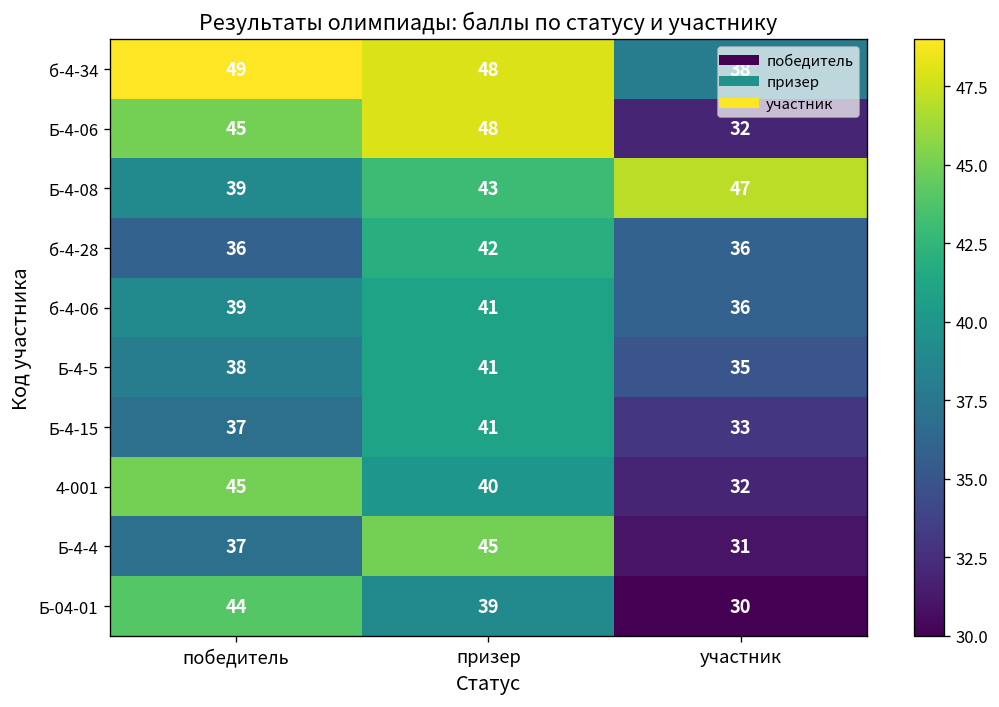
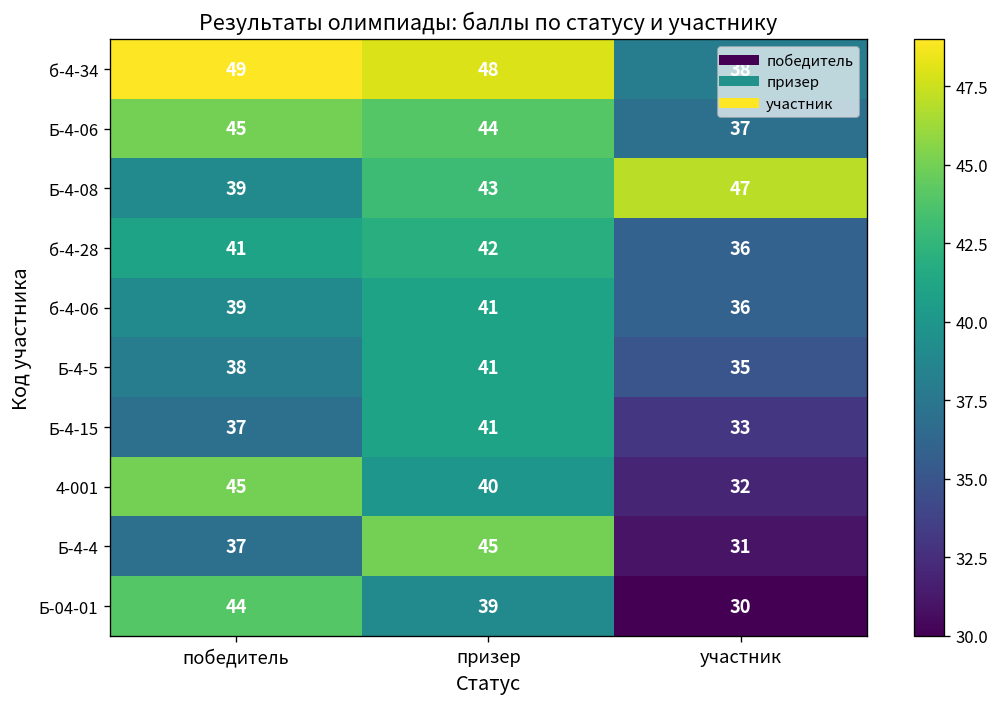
Б-4-06, призер: 48 -> 44
Б-4-06, участник: 32 -> 37
б-4-28, победитель: 36 -> 41
